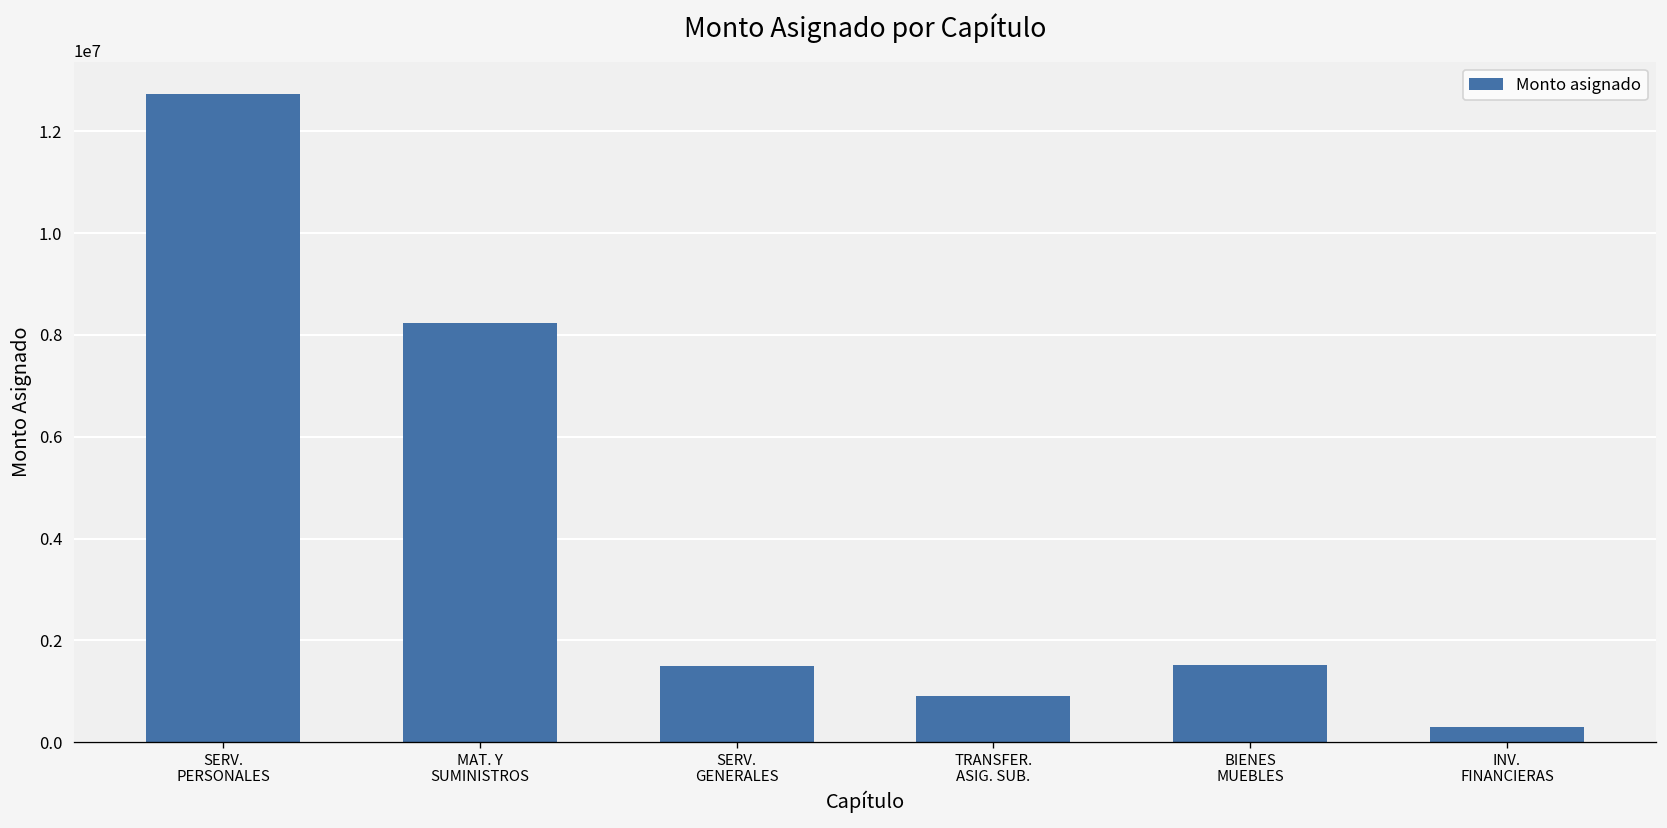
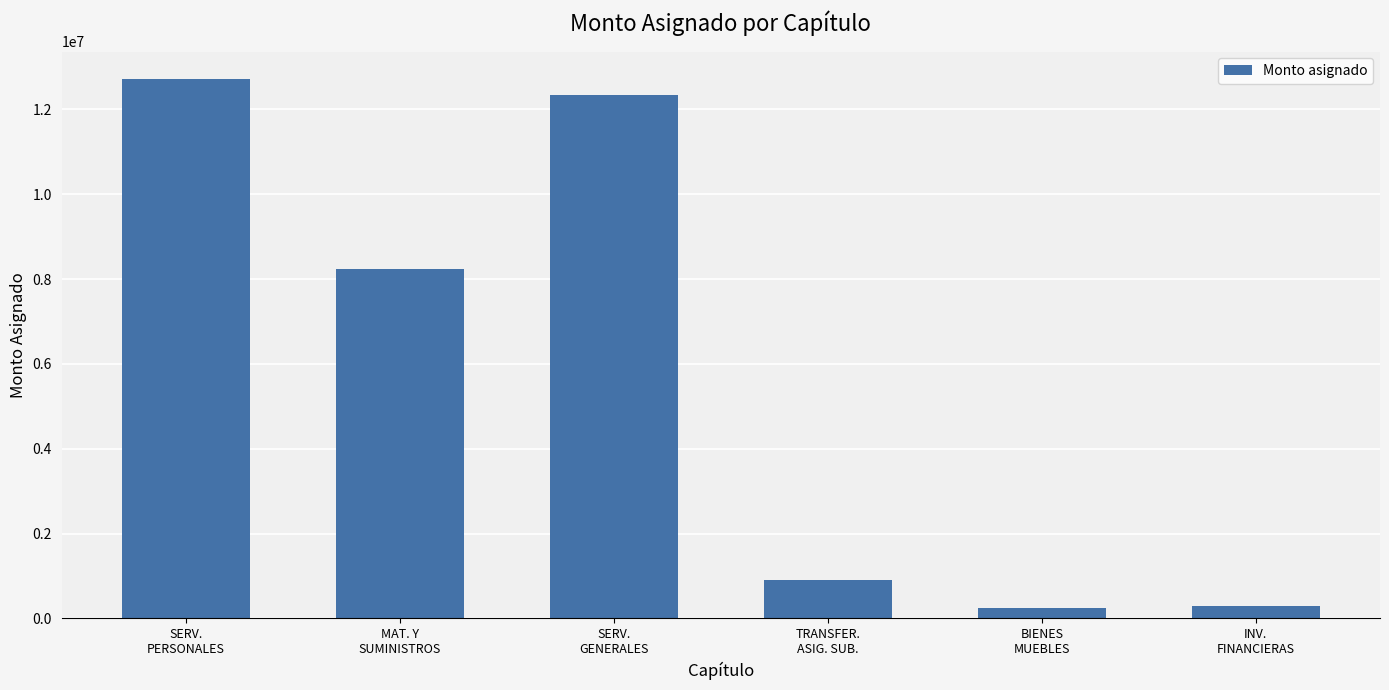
SERV. GENERALES: 1500000 -> 12300000
BIENES MUEBLES: 1500000 -> 300000
